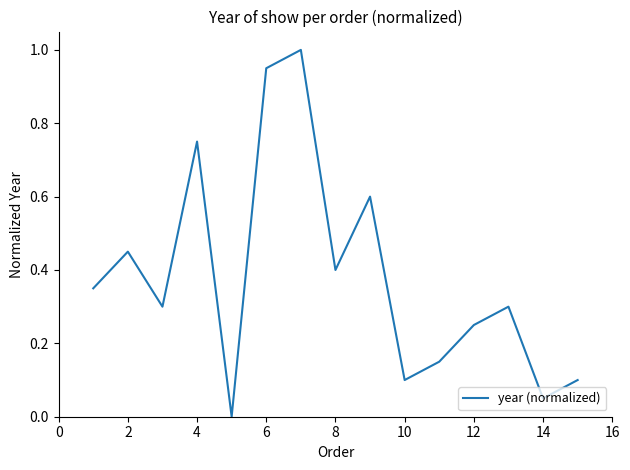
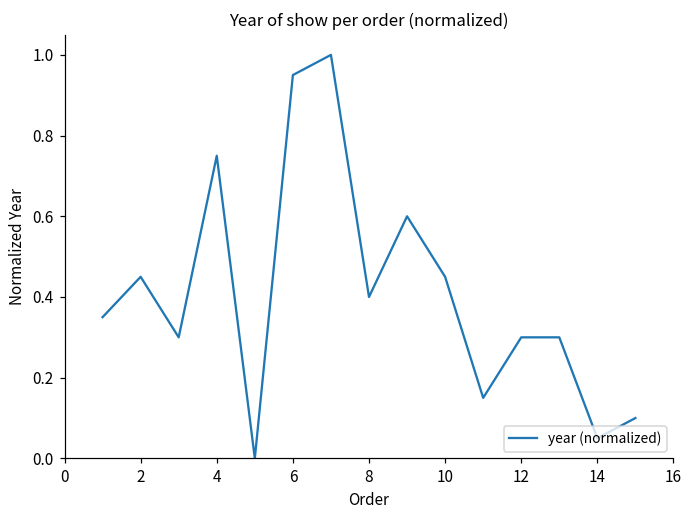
10: 0.10 -> 0.45
12: 0.25 -> 0.30
